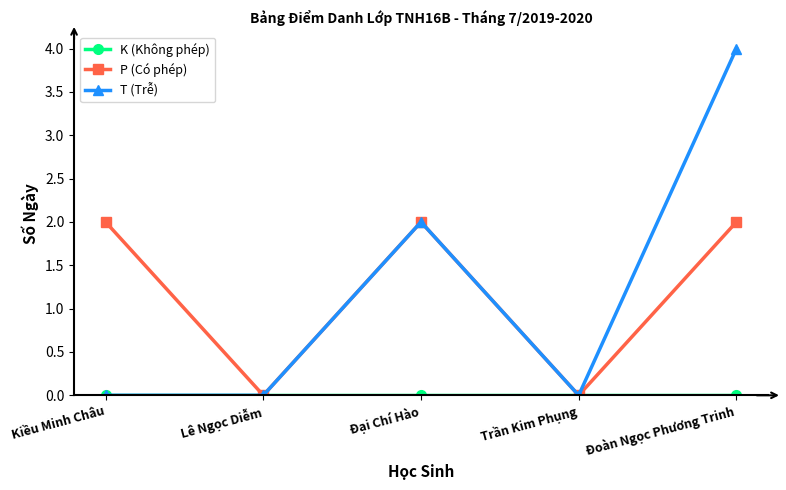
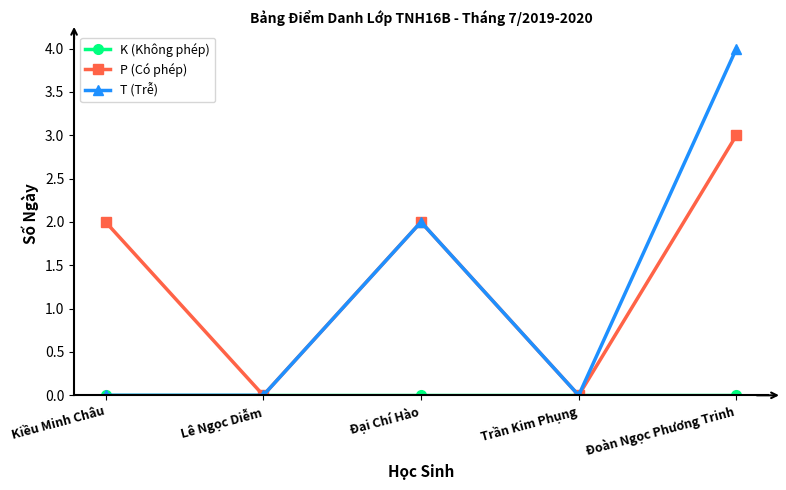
P (Có phép), Đoàn Ngọc Phương Trinh: 2 -> 3
